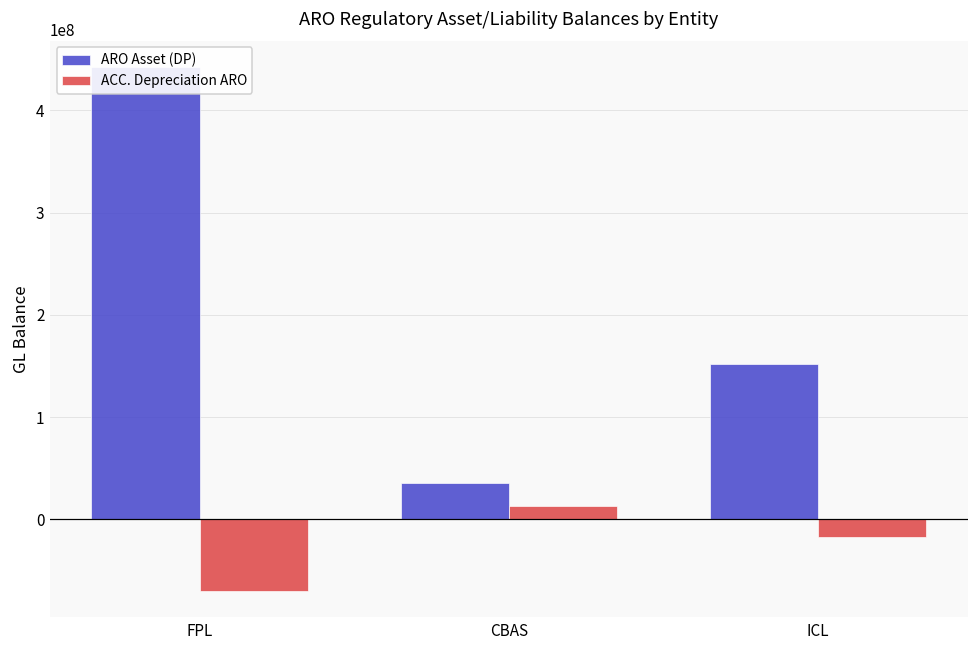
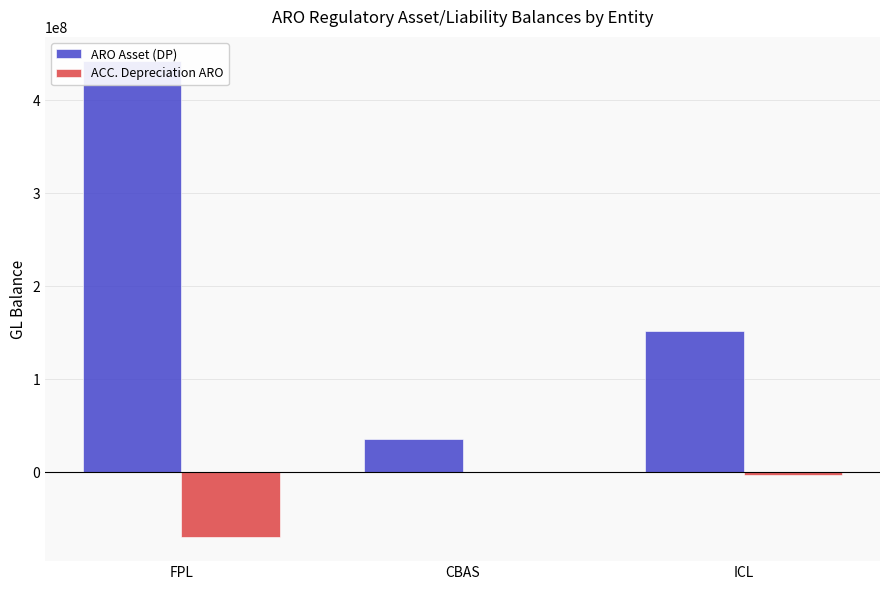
ACC. Depreciation ARO, CBAS: 10000000 -> 0
ACC. Depreciation ARO, ICL: -20000000 -> 0
